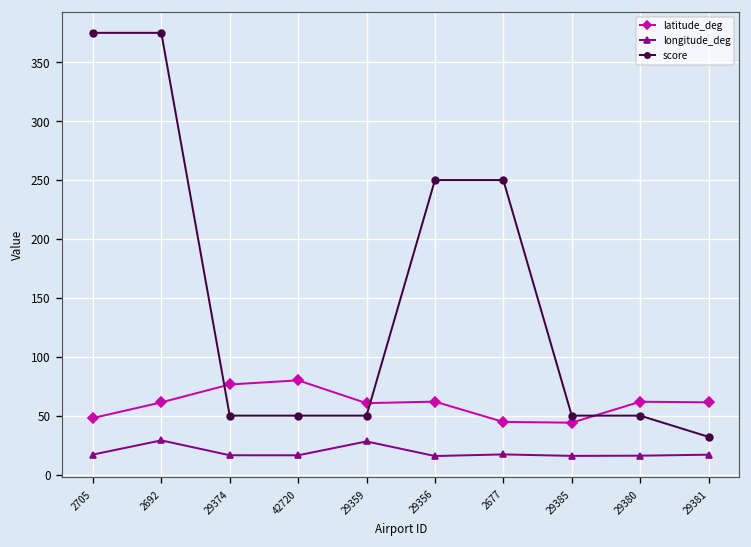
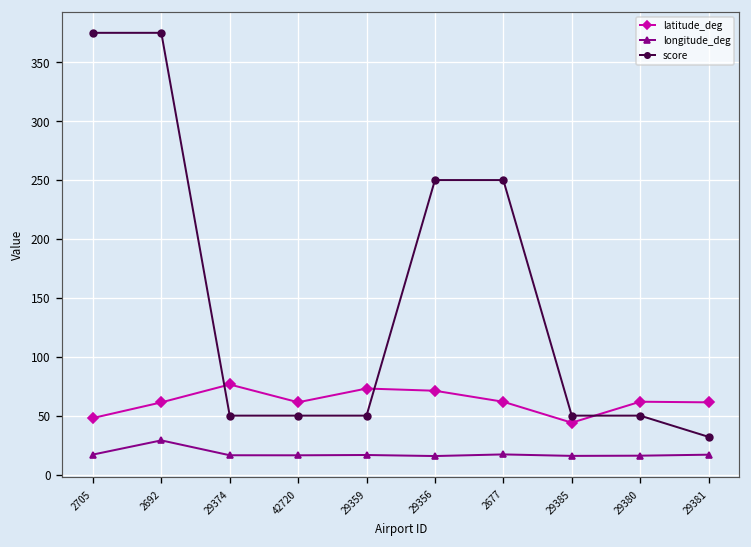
latitude_deg, 42720: 80 -> 60
latitude_deg, 29359: 60 -> 70
longitude_deg, 29359: 30 -> 20
latitude_deg, 29356: 60 -> 70
latitude_deg, 2677: 40 -> 60
